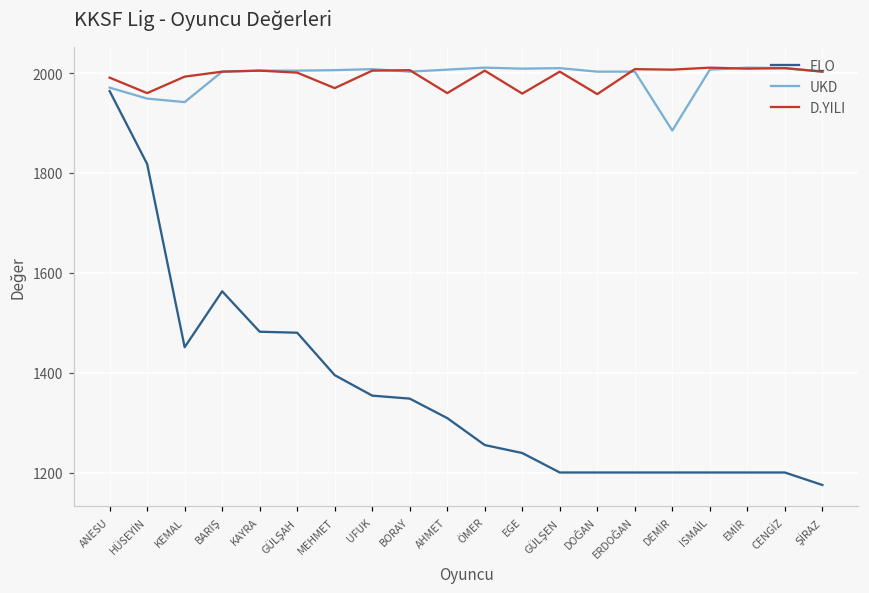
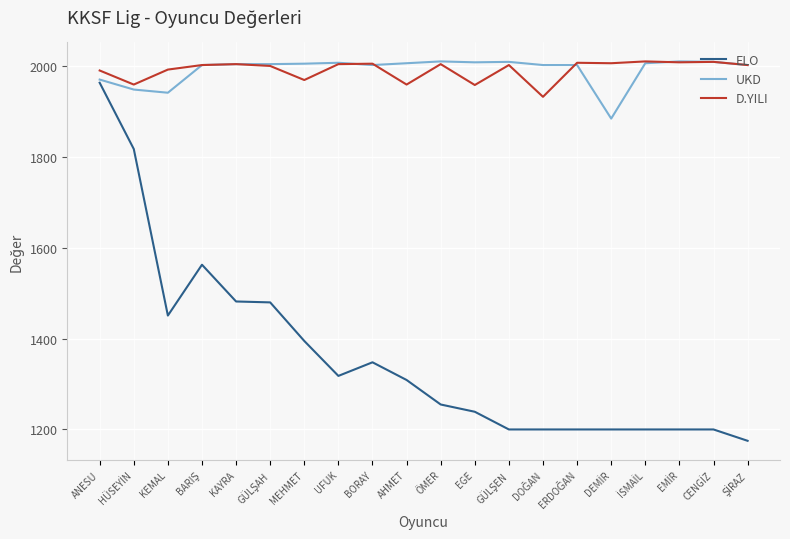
ELO, UFUK: 1350 -> 1320
D.YILI, DOĞAN: 1960 -> 1930
